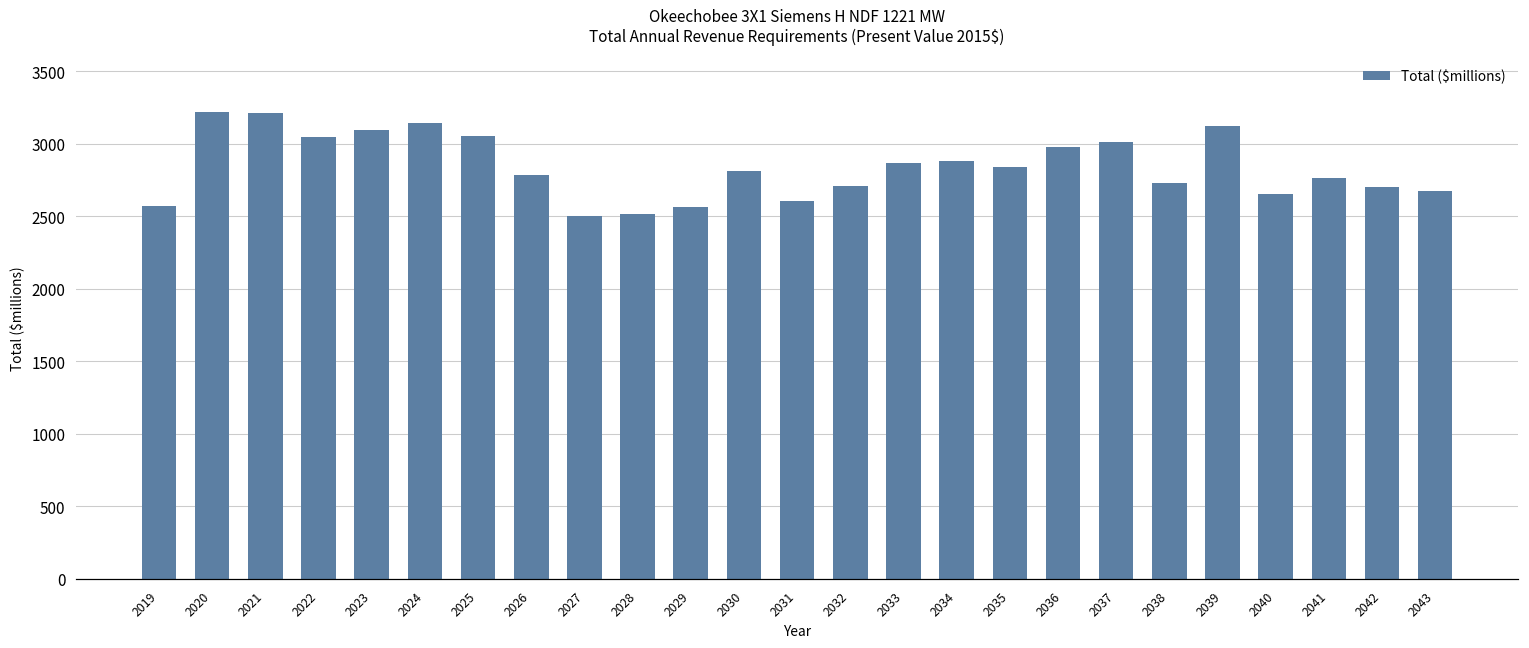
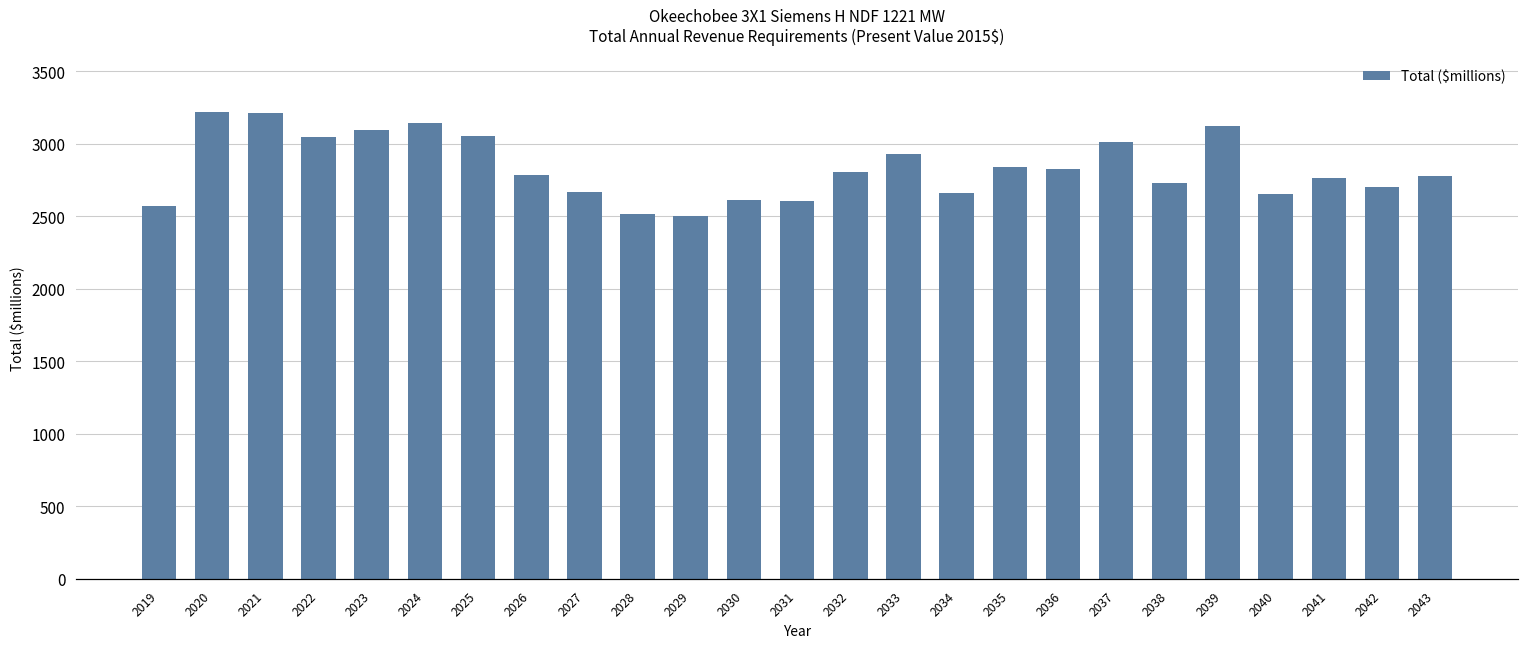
2027: 2500 -> 2670
2029: 2560 -> 2500
2030: 2810 -> 2610
2032: 2710 -> 2800
2033: 2870 -> 2930
2034: 2880 -> 2660
2036: 2980 -> 2830
2043: 2680 -> 2780
